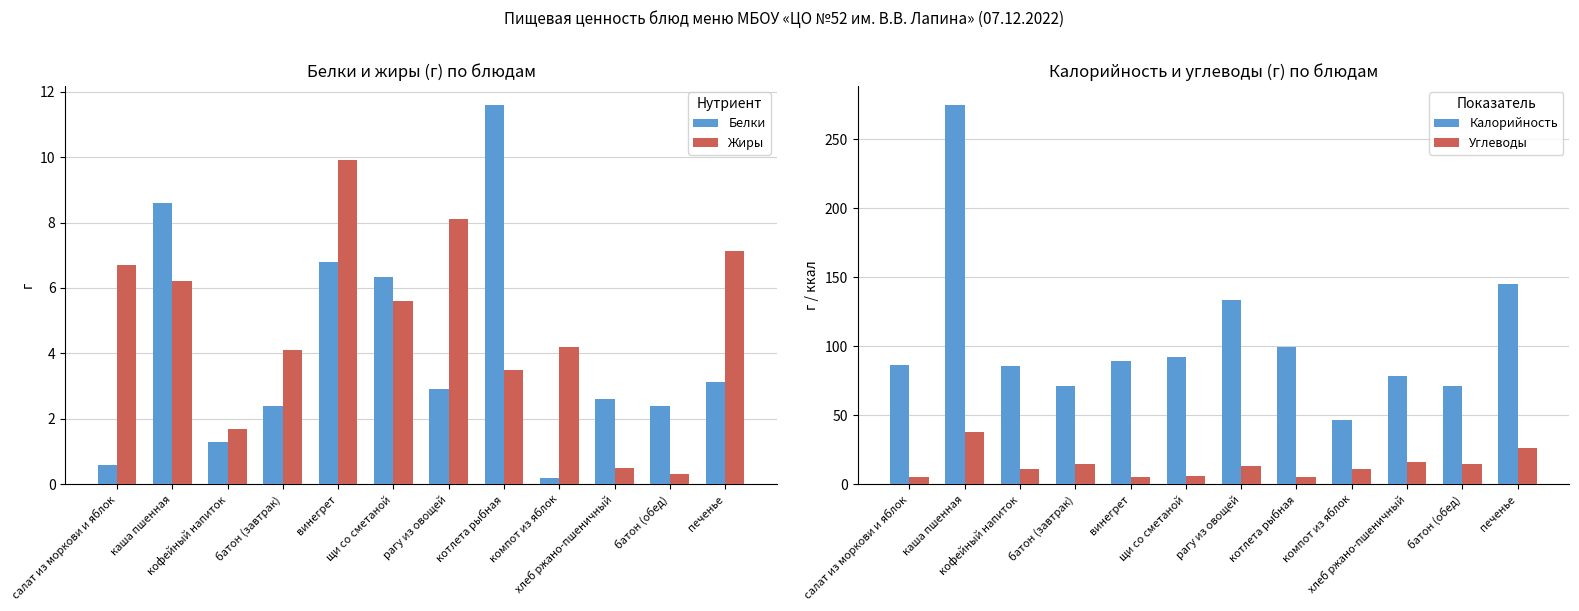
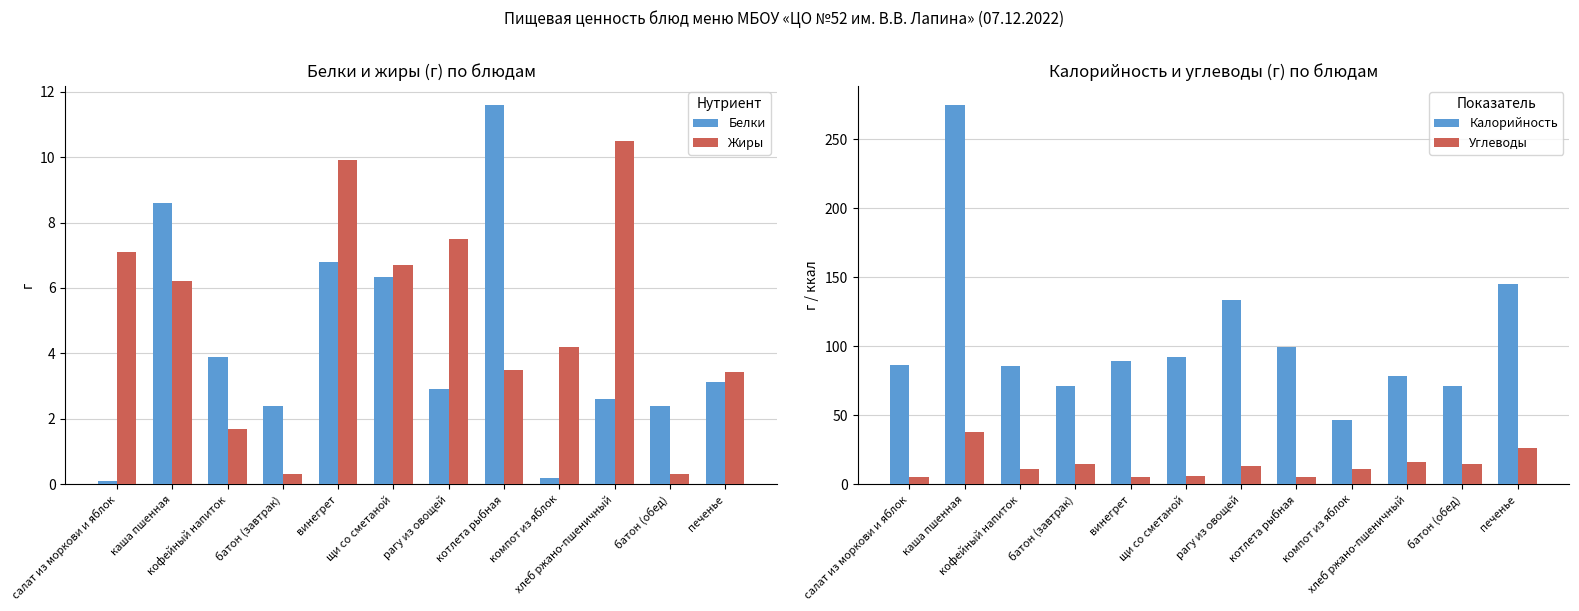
Белки и жиры (г) по блюдам, Белки, салат из моркови и яблок: 0.6 -> 0.1
Белки и жиры (г) по блюдам, Жиры, салат из моркови и яблок: 6.7 -> 7.1
Белки и жиры (г) по блюдам, Белки, кофейный напиток: 1.3 -> 3.9
Белки и жиры (г) по блюдам, Жиры, батон (завтрак): 4.1 -> 0.3
Белки и жиры (г) по блюдам, Жиры, щи со сметаной: 5.6 -> 6.7
Белки и жиры (г) по блюдам, Жиры, рагу из овощей: 8.1 -> 7.5
Белки и жиры (г) по блюдам, Жиры, хлеб ржано-пшеничный: 0.5 -> 10.5
Белки и жиры (г) по блюдам, Жиры, печенье: 7.1 -> 3.4
